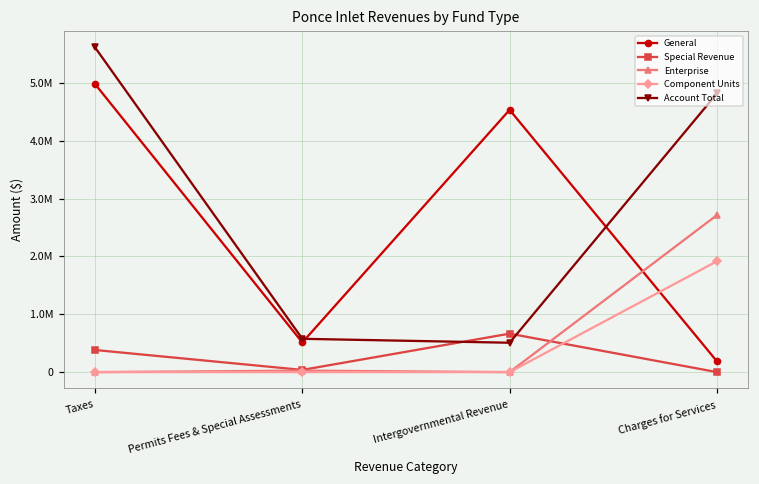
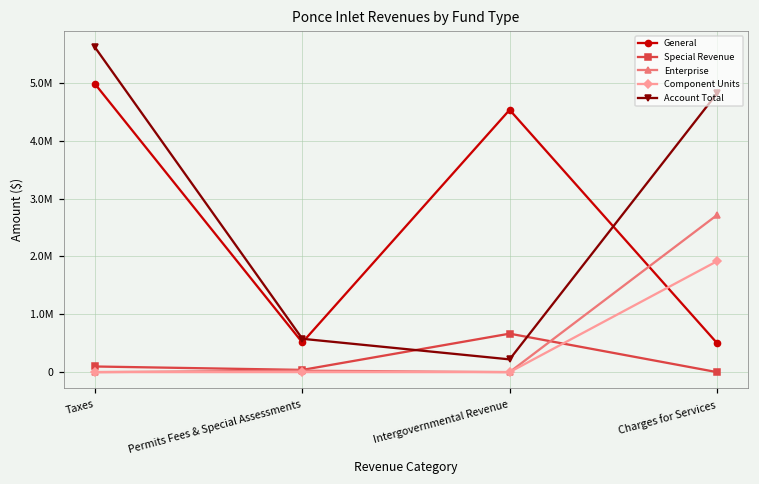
Special Revenue, Taxes: 400000 -> 100000
Account Total, Intergovernmental Revenue: 500000 -> 200000
General, Charges for Services: 200000 -> 500000
